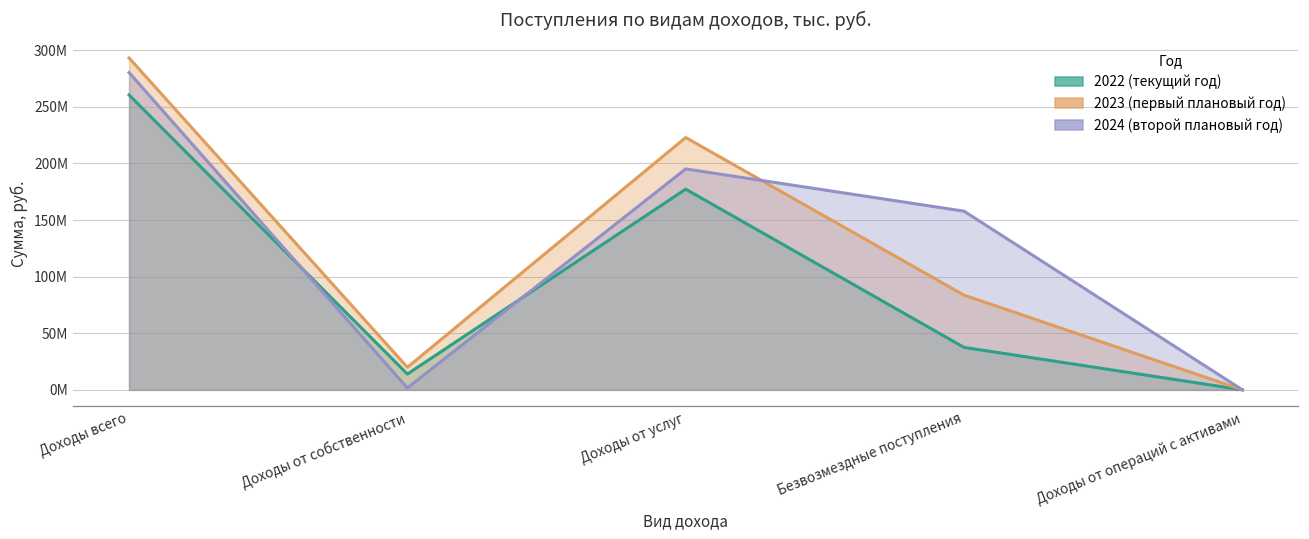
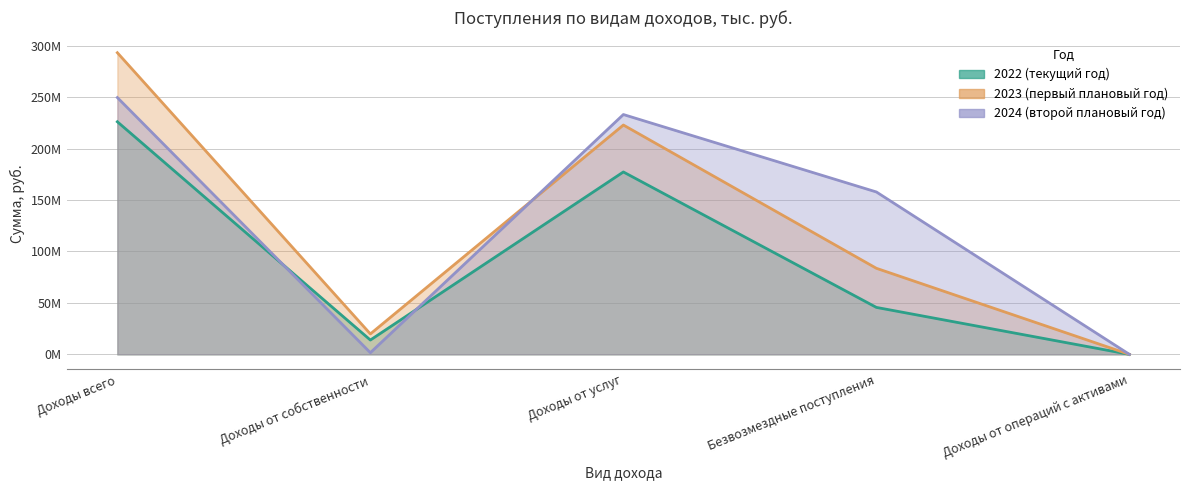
2022 (текущий год), Доходы всего: 261000000 -> 226000000
2024 (второй плановый год), Доходы всего: 280000000 -> 250000000
2024 (второй плановый год), Доходы от услуг: 195000000 -> 233000000
2022 (текущий год), Безвозмездные поступления: 37000000 -> 46000000
